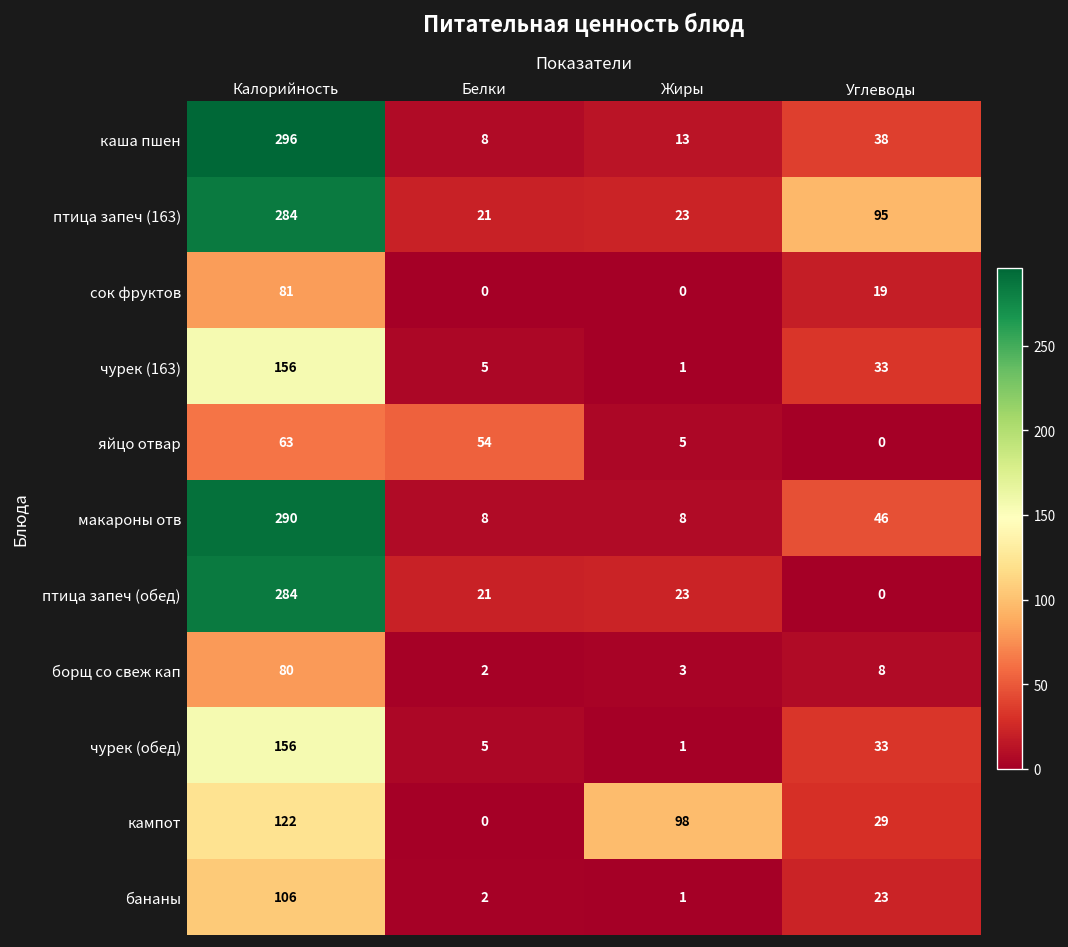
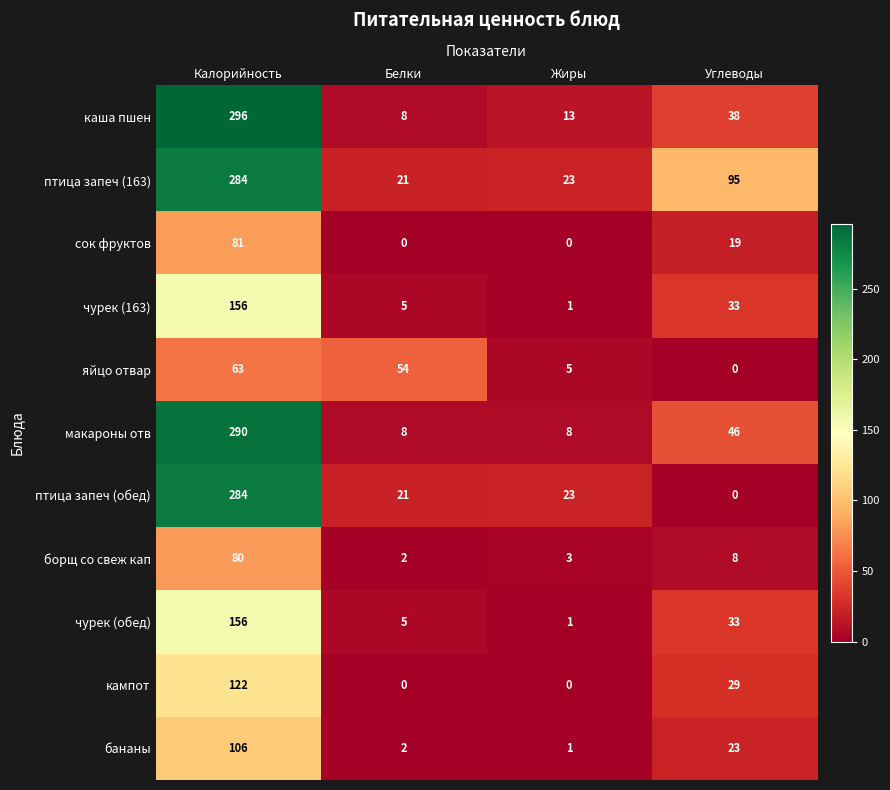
кампот, Жиры: 98 -> 0
